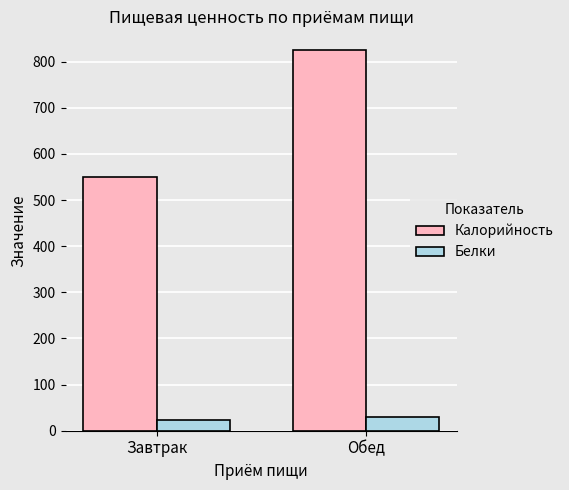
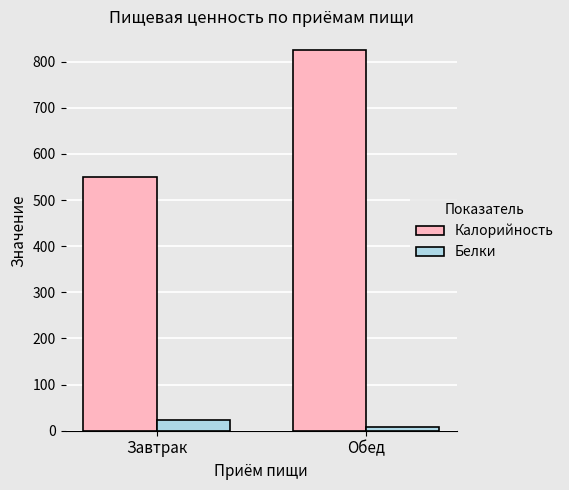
Белки, Обед: 30 -> 10
